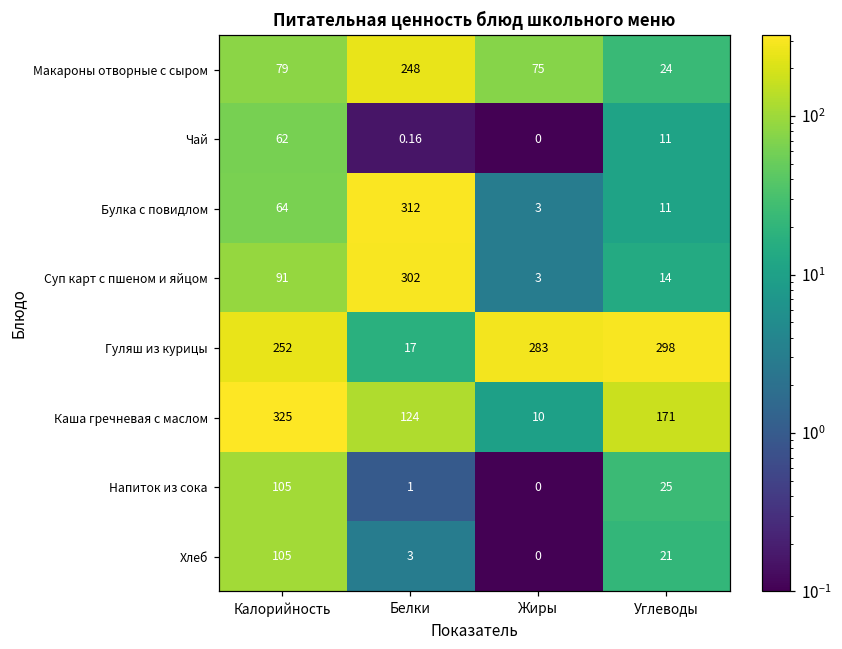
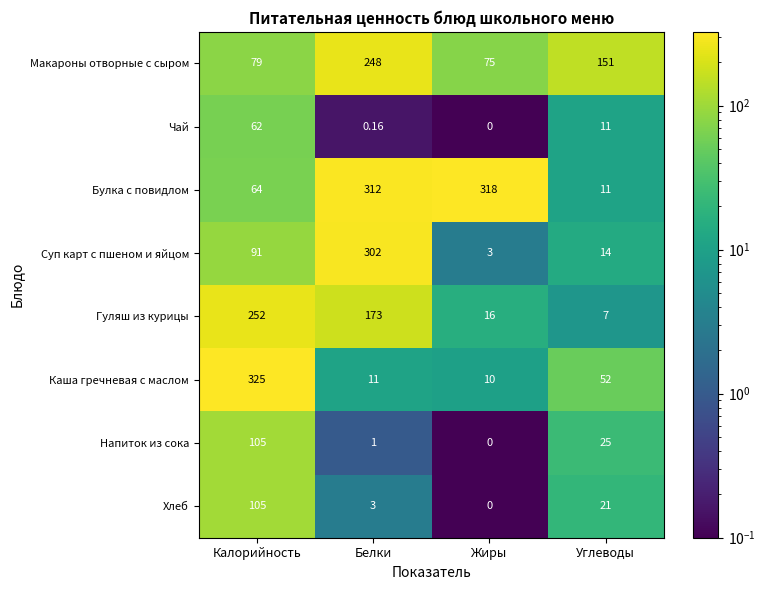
Макароны отворные с сыром, Углеводы: 24 -> 151
Булка с повидлом, Жиры: 3 -> 318
Гуляш из курицы, Белки: 17 -> 173
Гуляш из курицы, Жиры: 283 -> 16
Гуляш из курицы, Углеводы: 298 -> 7
Каша гречневая с маслом, Белки: 124 -> 11
Каша гречневая с маслом, Углеводы: 171 -> 52
